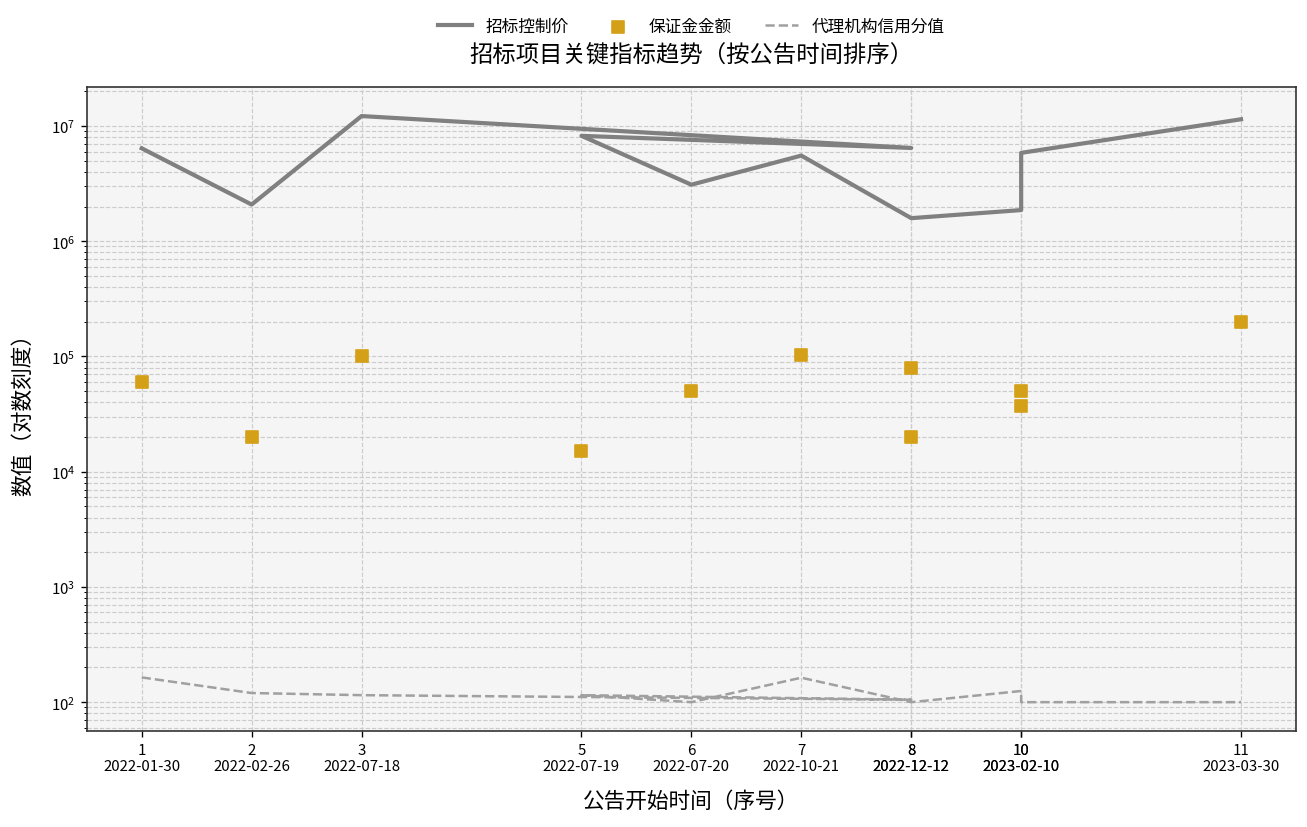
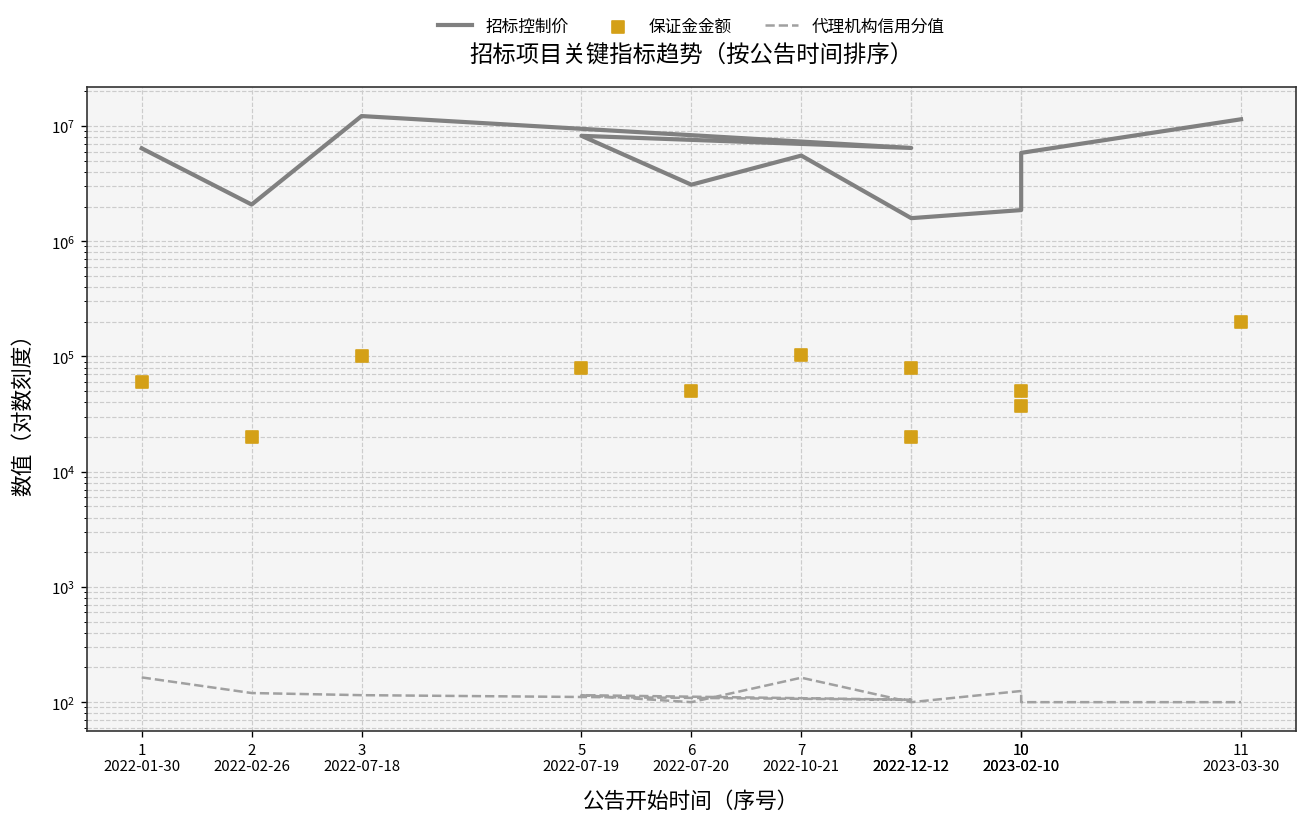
保证金金额, 5 2022-07-19: 15000 -> 80000
